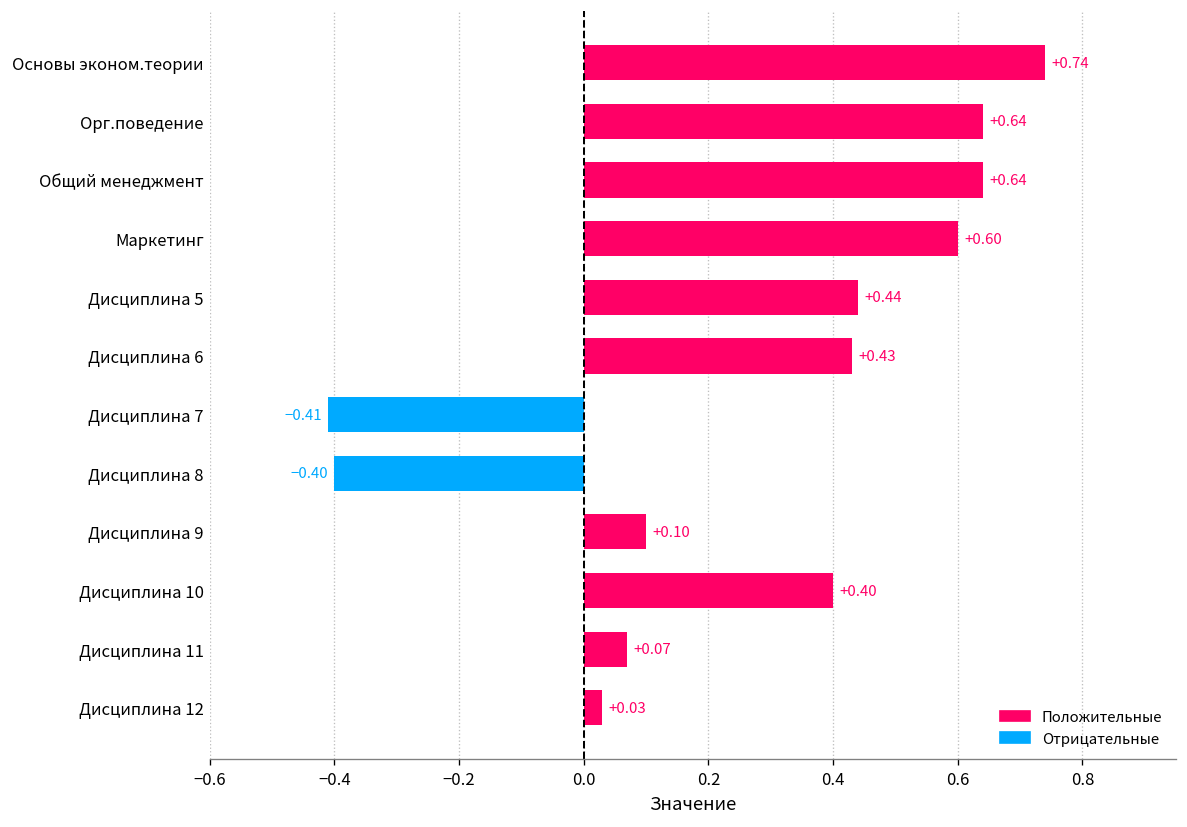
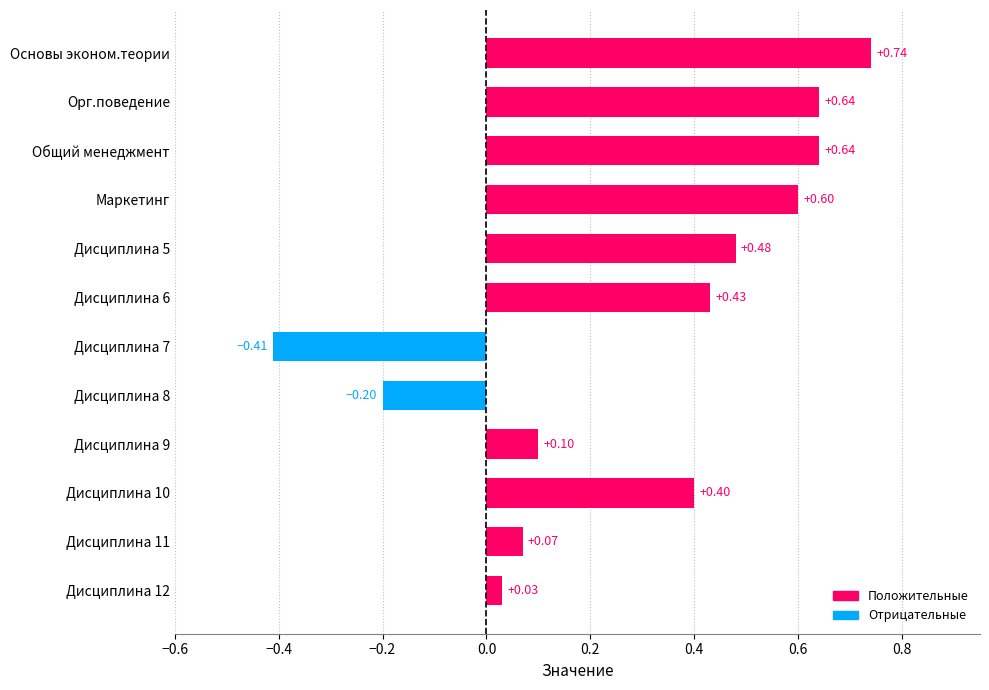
Дисциплина 5: +0.44 -> +0.48
Дисциплина 8: -0.40 -> -0.20
